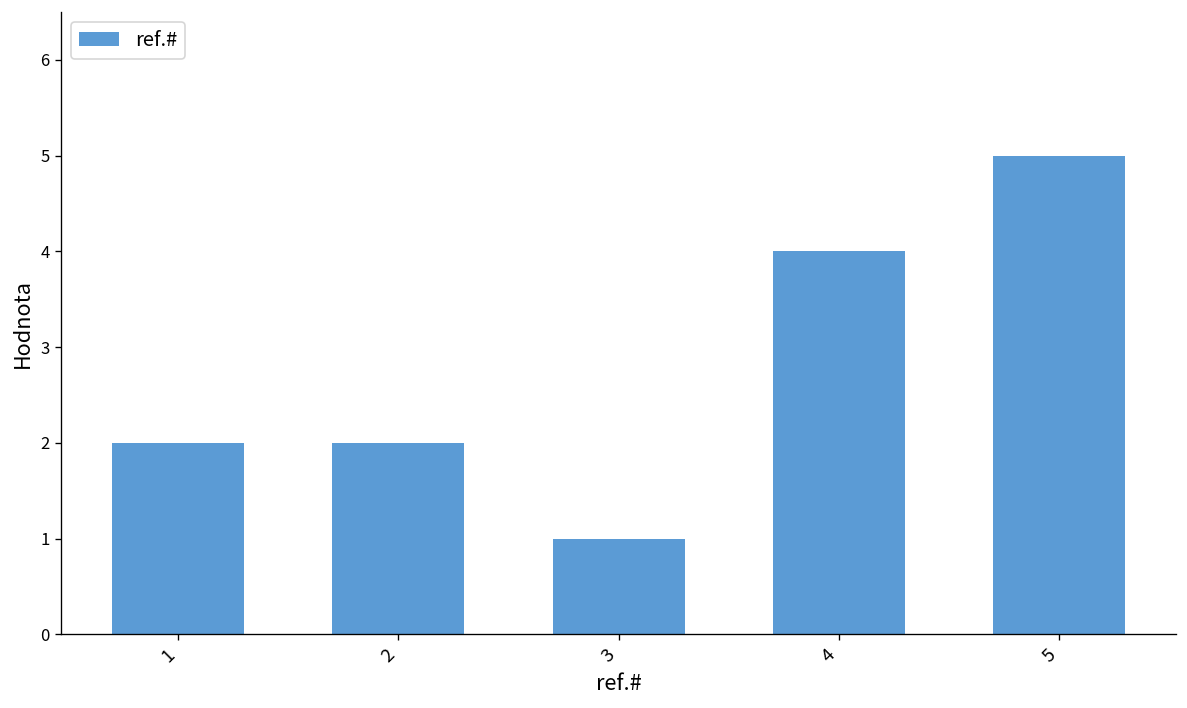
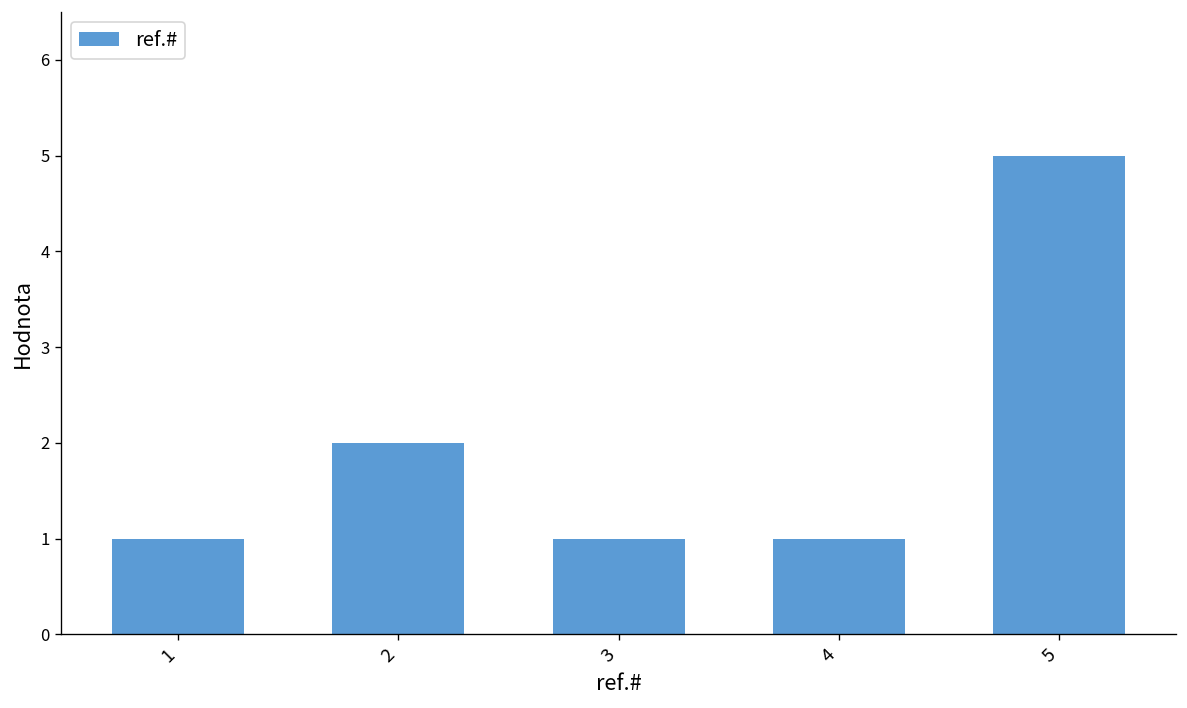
1: 2 -> 1
4: 4 -> 1
